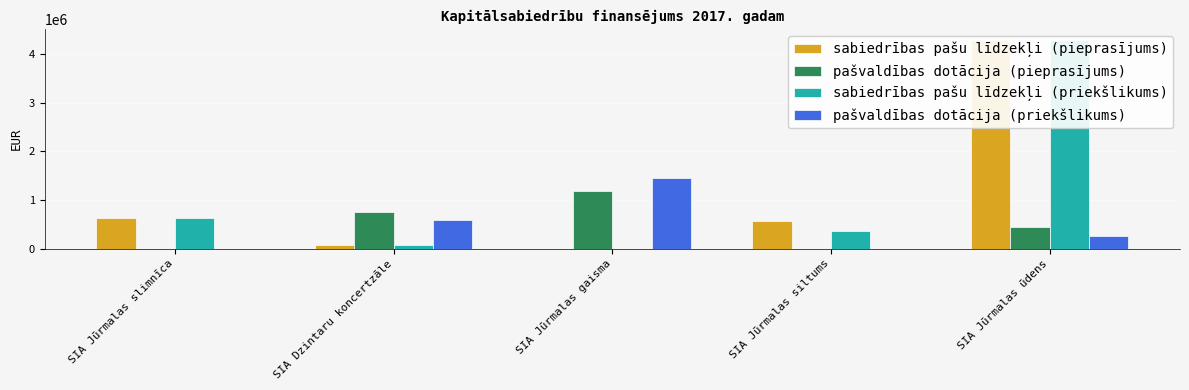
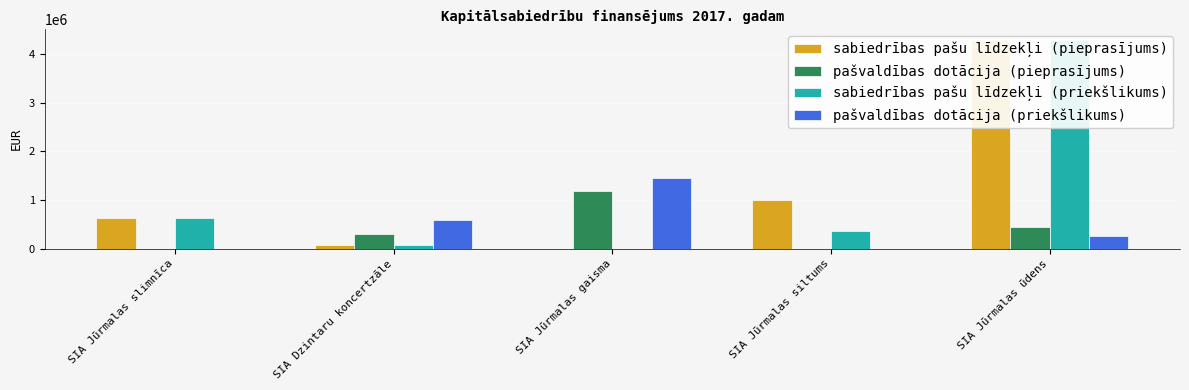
pašvaldības dotācija (pieprasījums), SIA Dzintaru koncertzāle: 800000 -> 300000
sabiedrības pašu līdzekļi (pieprasījums), SIA Jūrmalas siltums: 600000 -> 1000000
